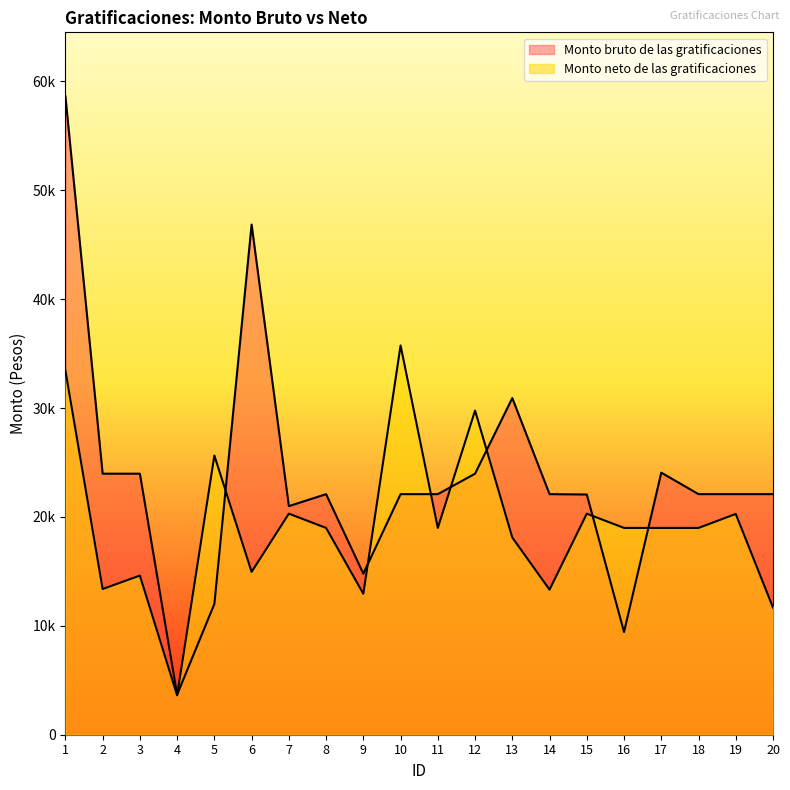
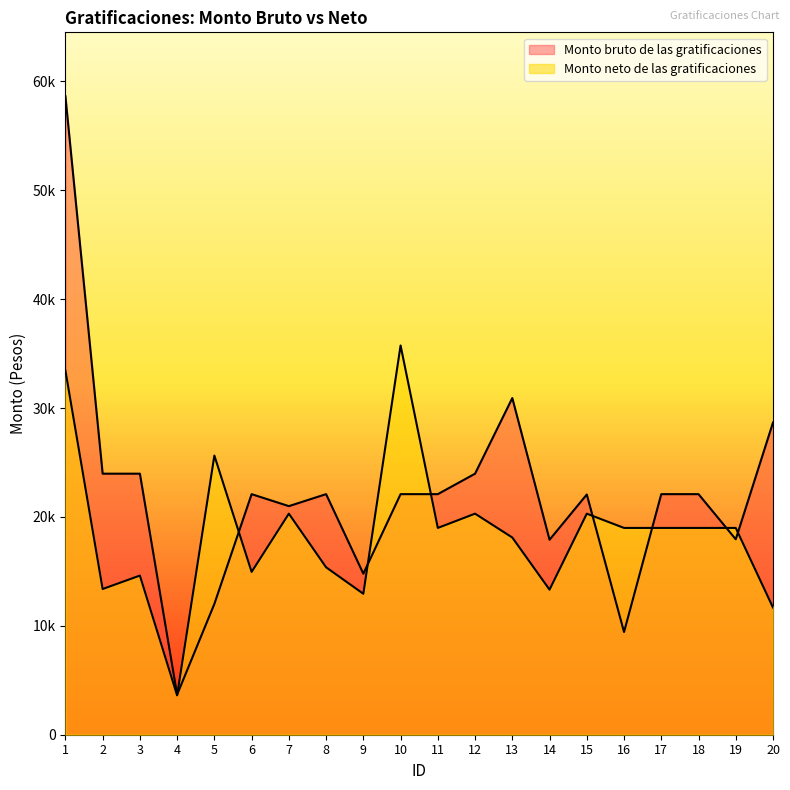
Monto bruto de las gratificaciones, 6: 46900 -> 22100
Monto neto de las gratificaciones, 8: 19000 -> 15400
Monto neto de las gratificaciones, 12: 29800 -> 20300
Monto bruto de las gratificaciones, 14: 22100 -> 17900
Monto bruto de las gratificaciones, 17: 24100 -> 22100
Monto bruto de las gratificaciones, 19: 22100 -> 17900
Monto neto de las gratificaciones, 19: 20300 -> 19000
Monto bruto de las gratificaciones, 20: 22100 -> 28700
